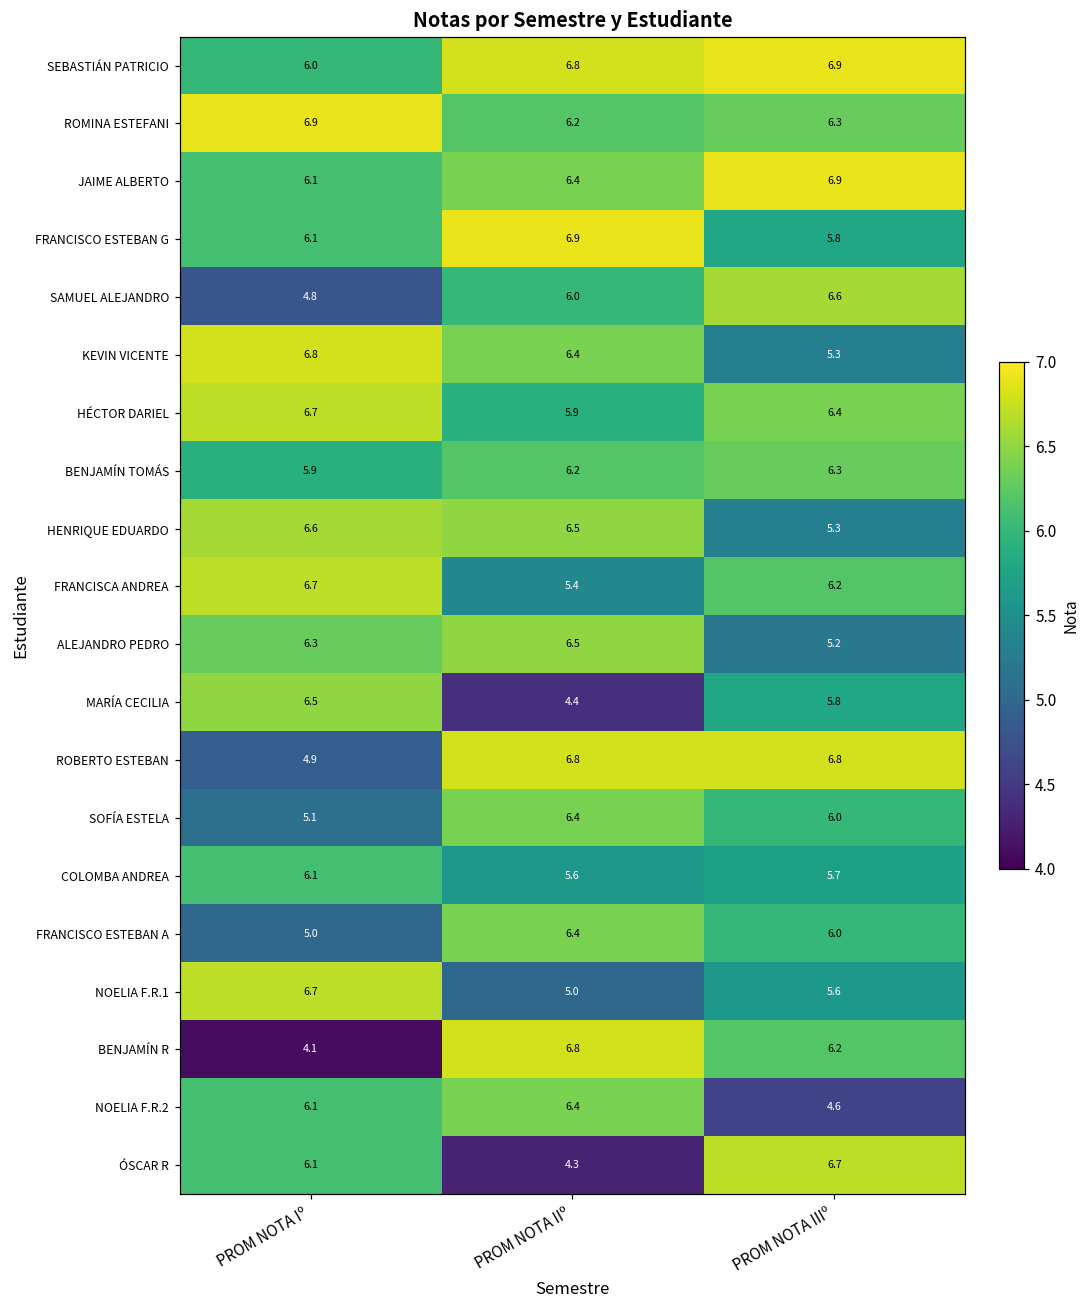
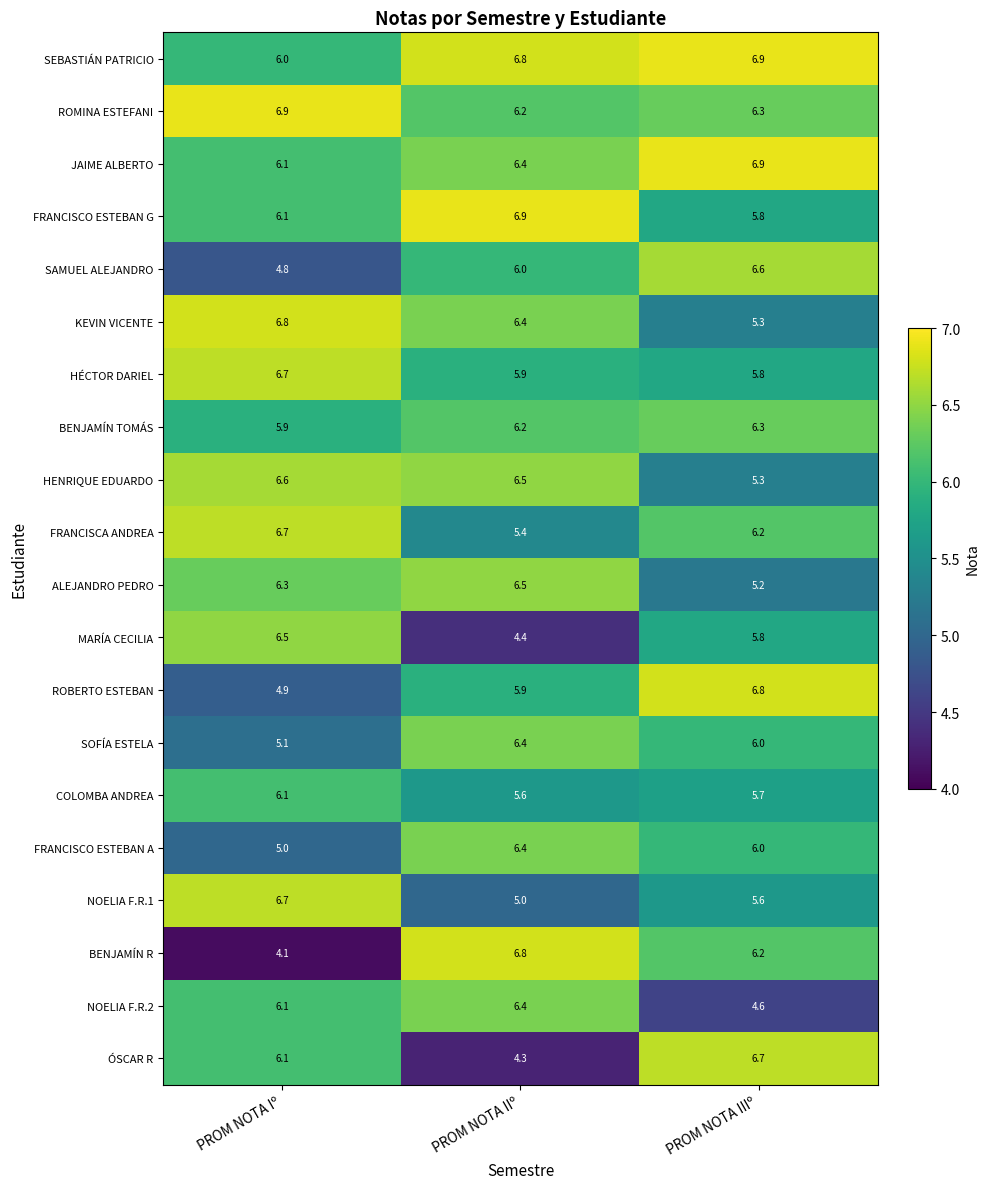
HÉCTOR DARIEL, PROM NOTA IIIº: 6.4 -> 5.8
ROBERTO ESTEBAN, PROM NOTA IIº: 6.8 -> 5.9
